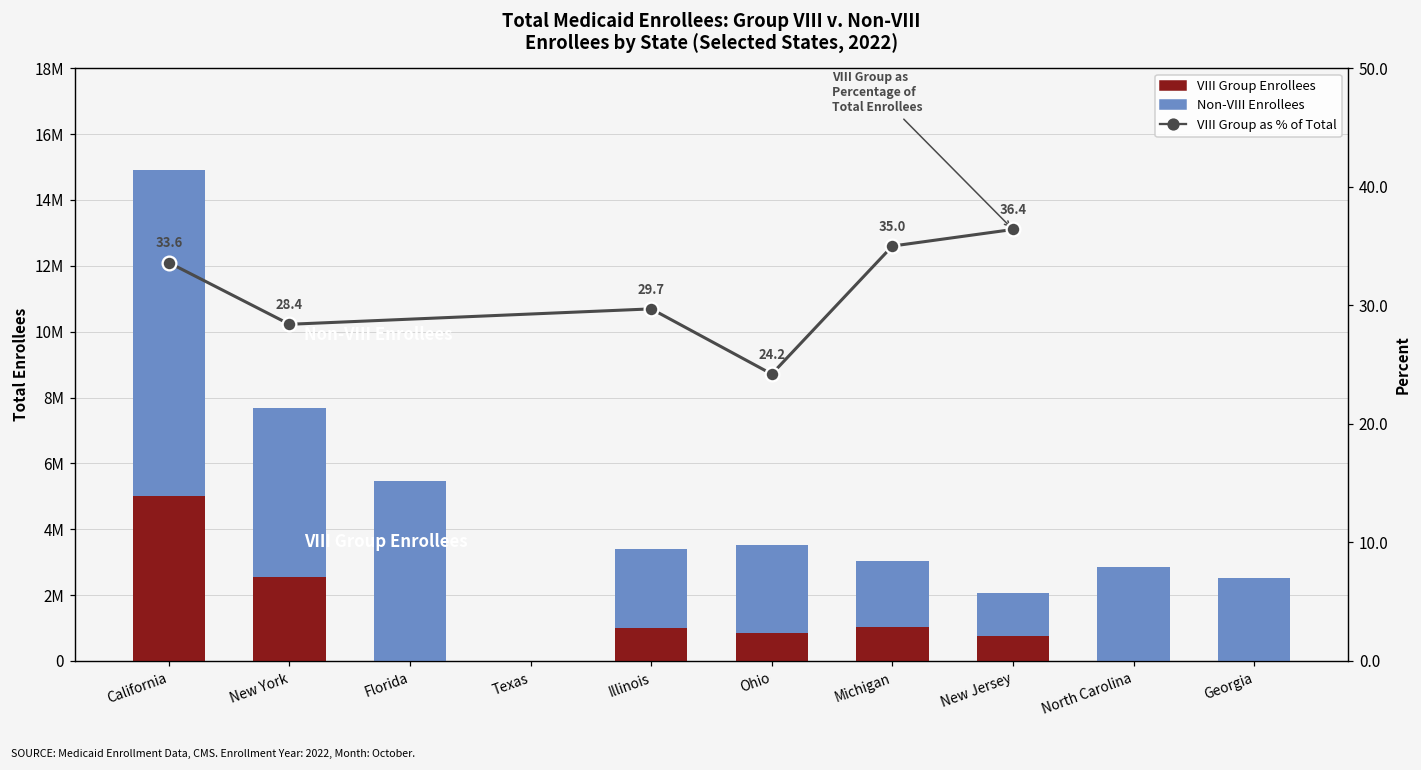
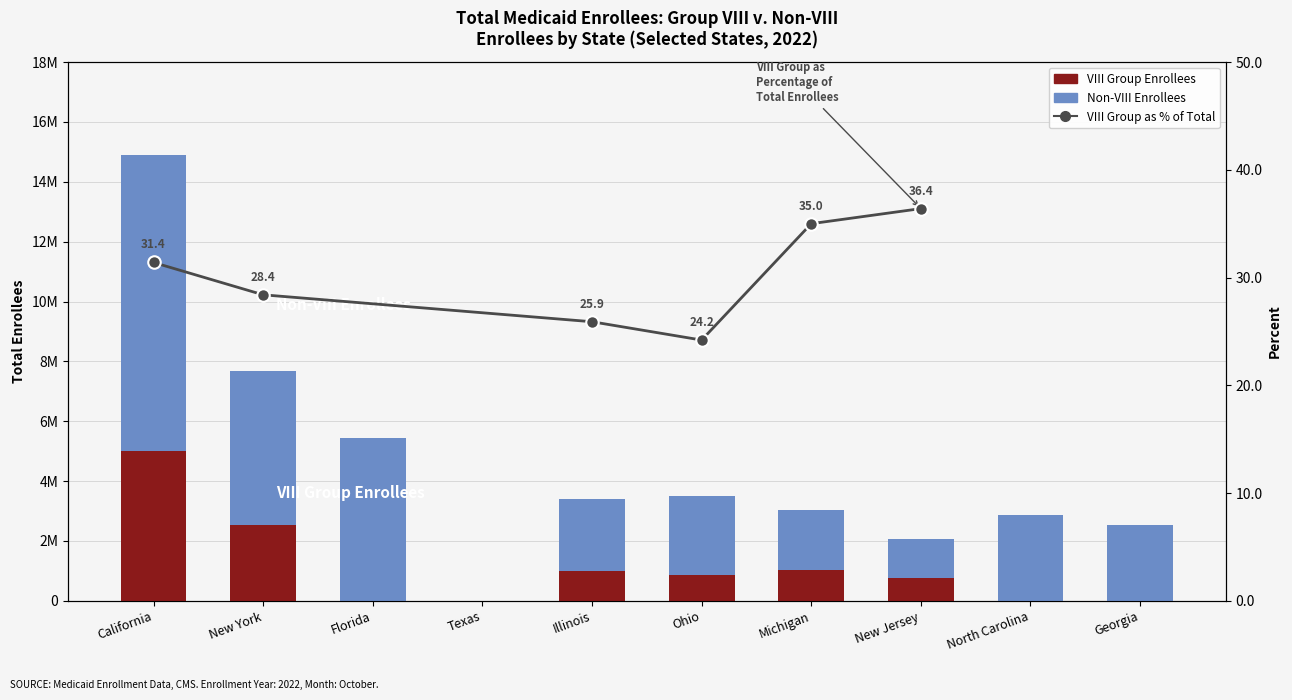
VIII Group as % of Total, California: 33.6 -> 31.4
VIII Group as % of Total, Illinois: 29.7 -> 25.9
